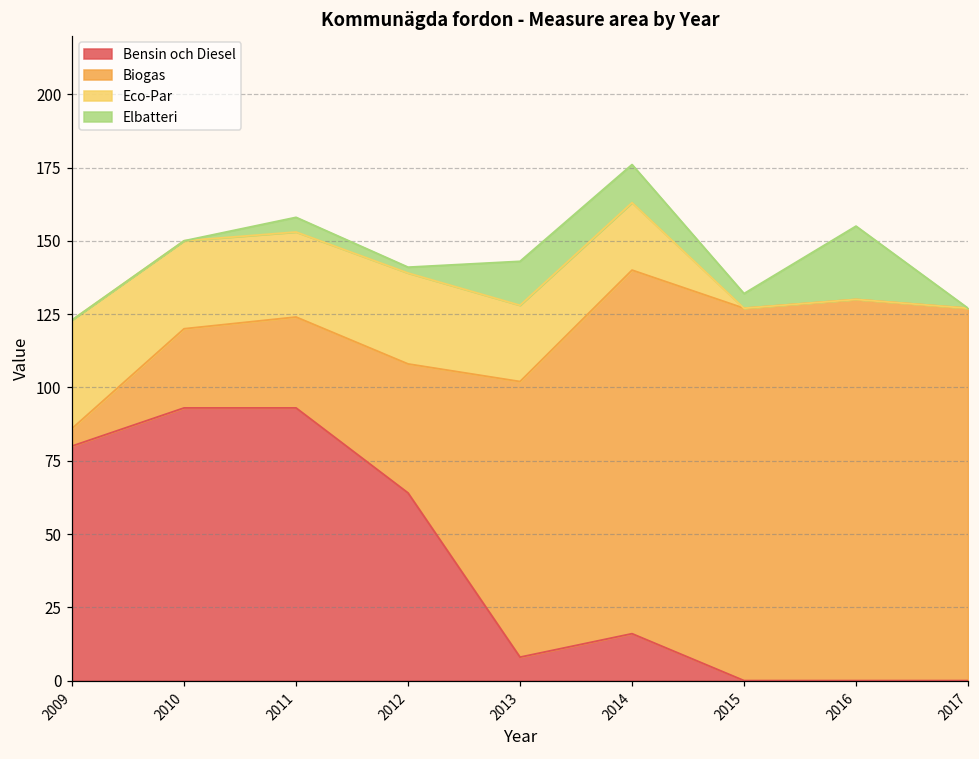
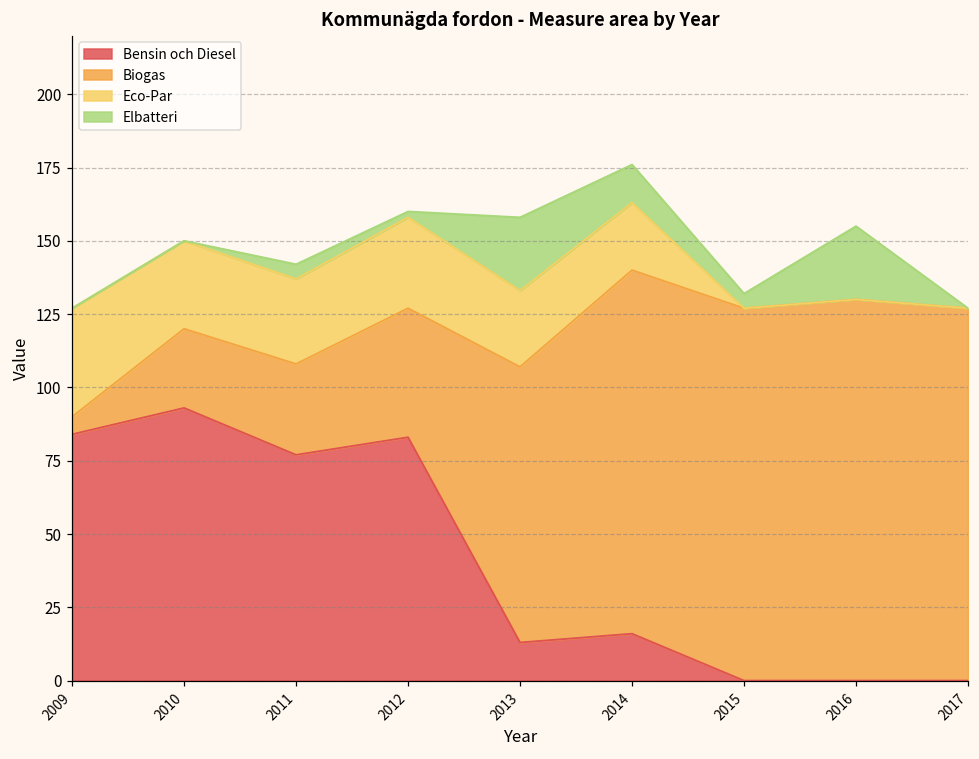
Bensin och Diesel, 2009: 80 -> 84
Bensin och Diesel, 2011: 93 -> 77
Bensin och Diesel, 2012: 64 -> 83
Bensin och Diesel, 2013: 8 -> 13
Elbatteri, 2013: 15 -> 25
